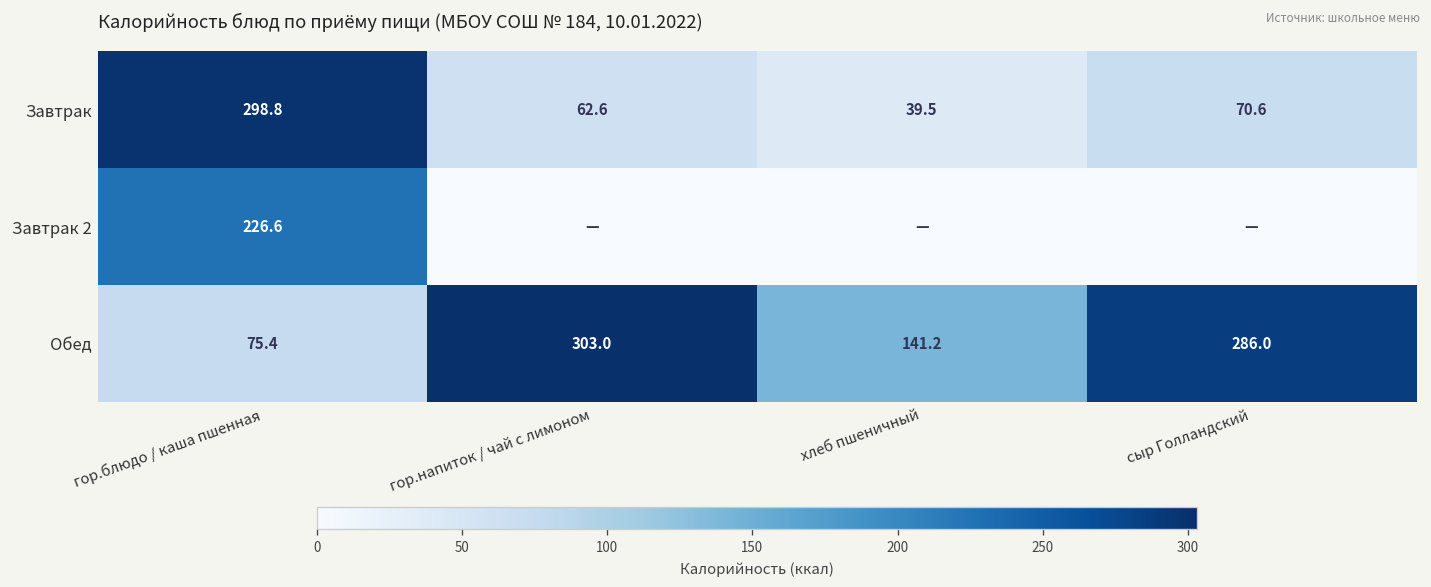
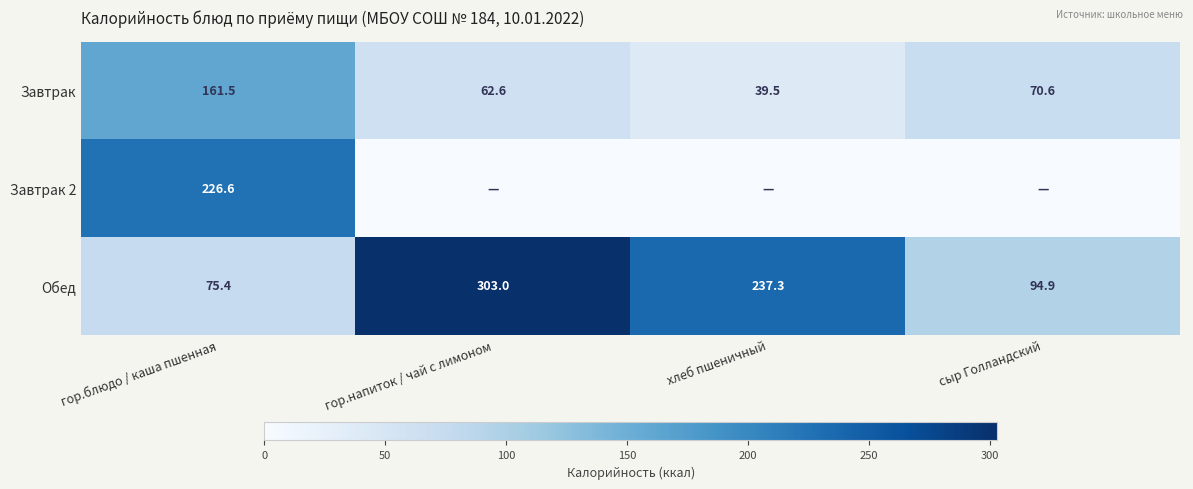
Завтрак, гор.блюдо / каша пшенная: 298.8 -> 161.5
Обед, хлеб пшеничный: 141.2 -> 237.3
Обед, сыр Голландский: 286.0 -> 94.9
